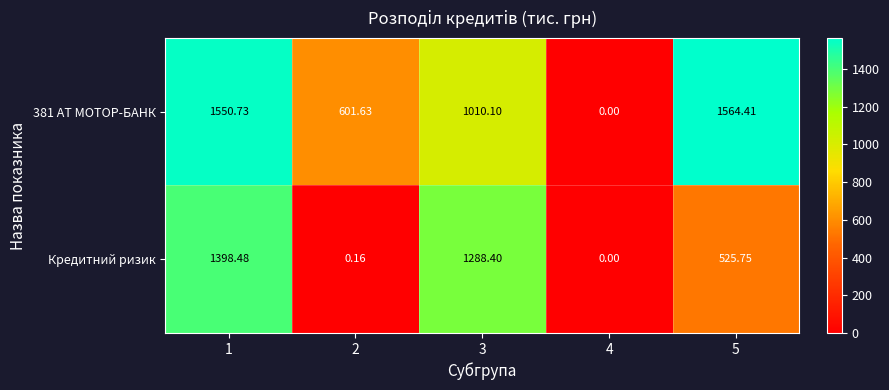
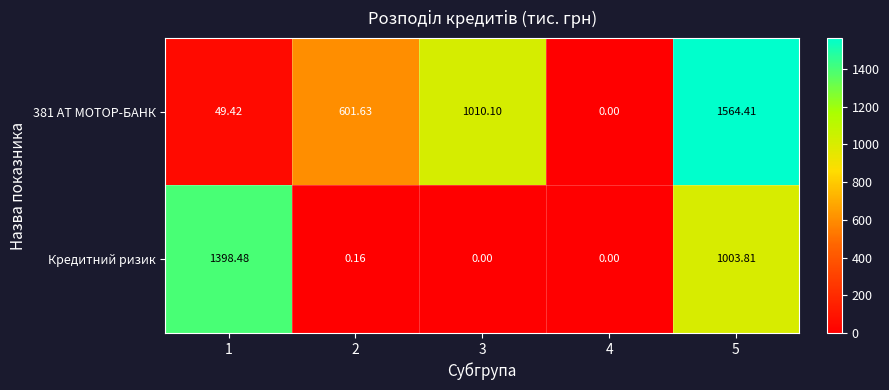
381 АТ МОТОР-БАНК, 1: 1550.73 -> 49.42
Кредитний ризик, 3: 1288.40 -> 0.00
Кредитний ризик, 5: 525.75 -> 1003.81
